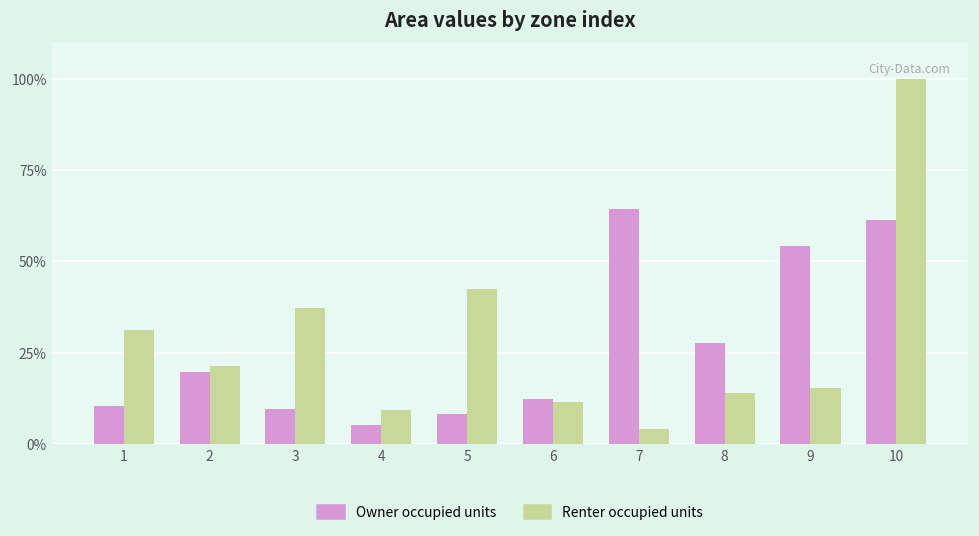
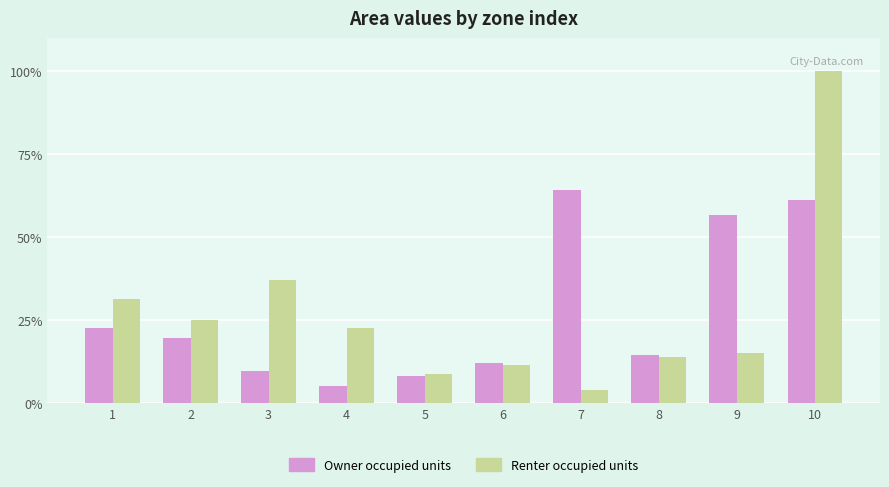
Owner occupied units, 1: 10% -> 23%
Renter occupied units, 2: 21% -> 25%
Renter occupied units, 4: 9% -> 23%
Renter occupied units, 5: 42% -> 9%
Owner occupied units, 8: 28% -> 15%
Owner occupied units, 9: 54% -> 57%
